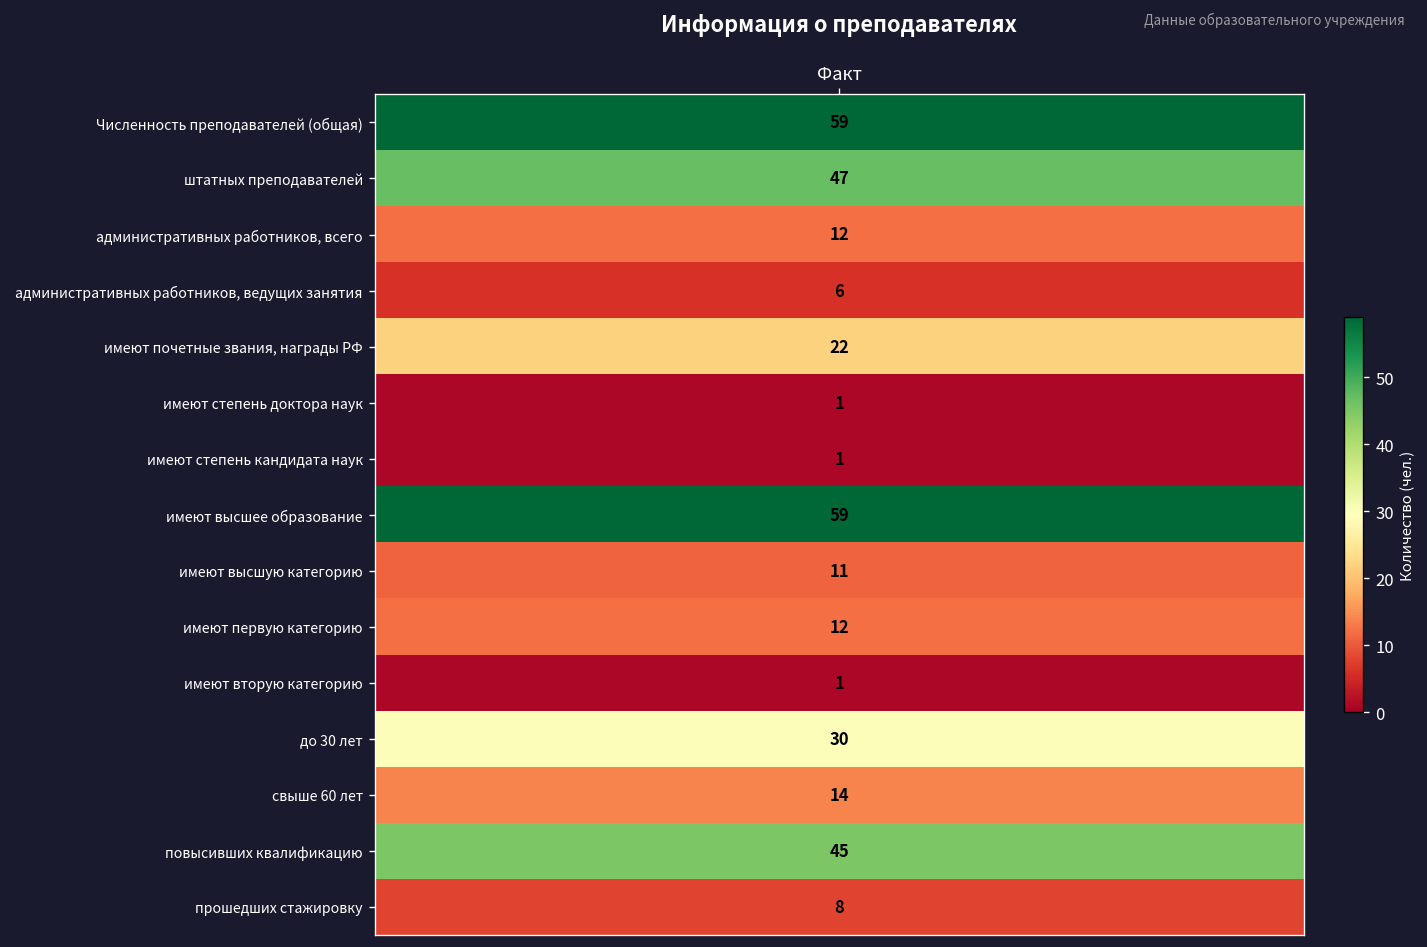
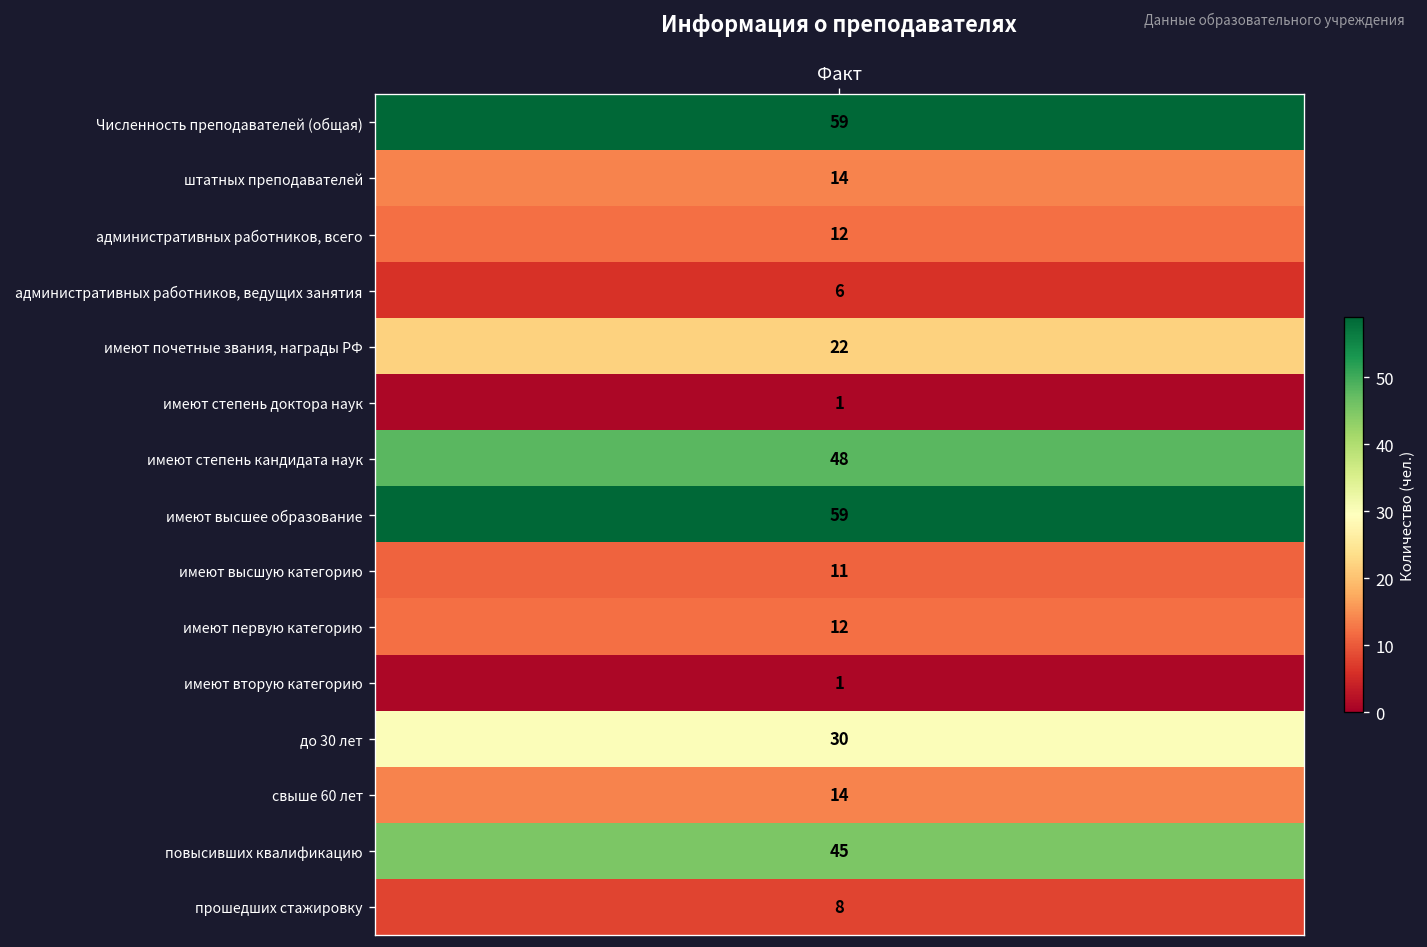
штатных преподавателей, Факт: 47 -> 14
имеют степень кандидата наук, Факт: 1 -> 48
